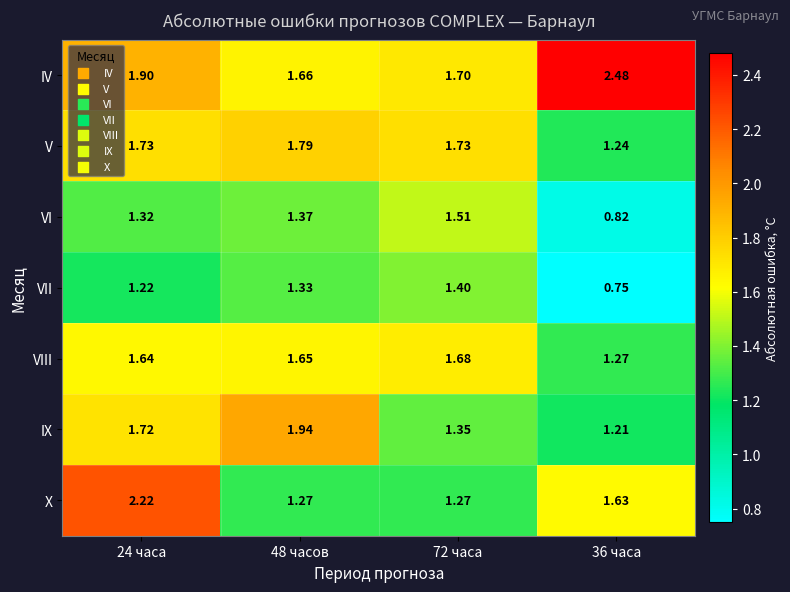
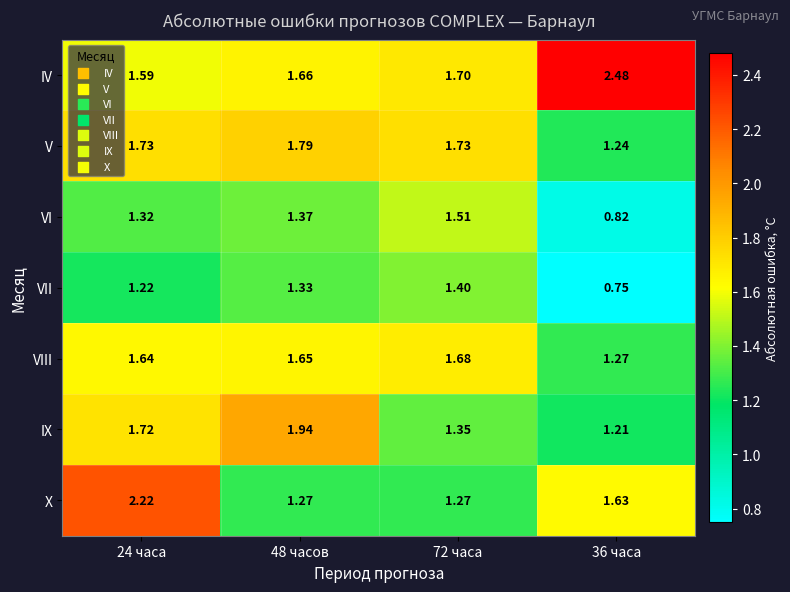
IV, 24 часа: 1.90 -> 1.59
